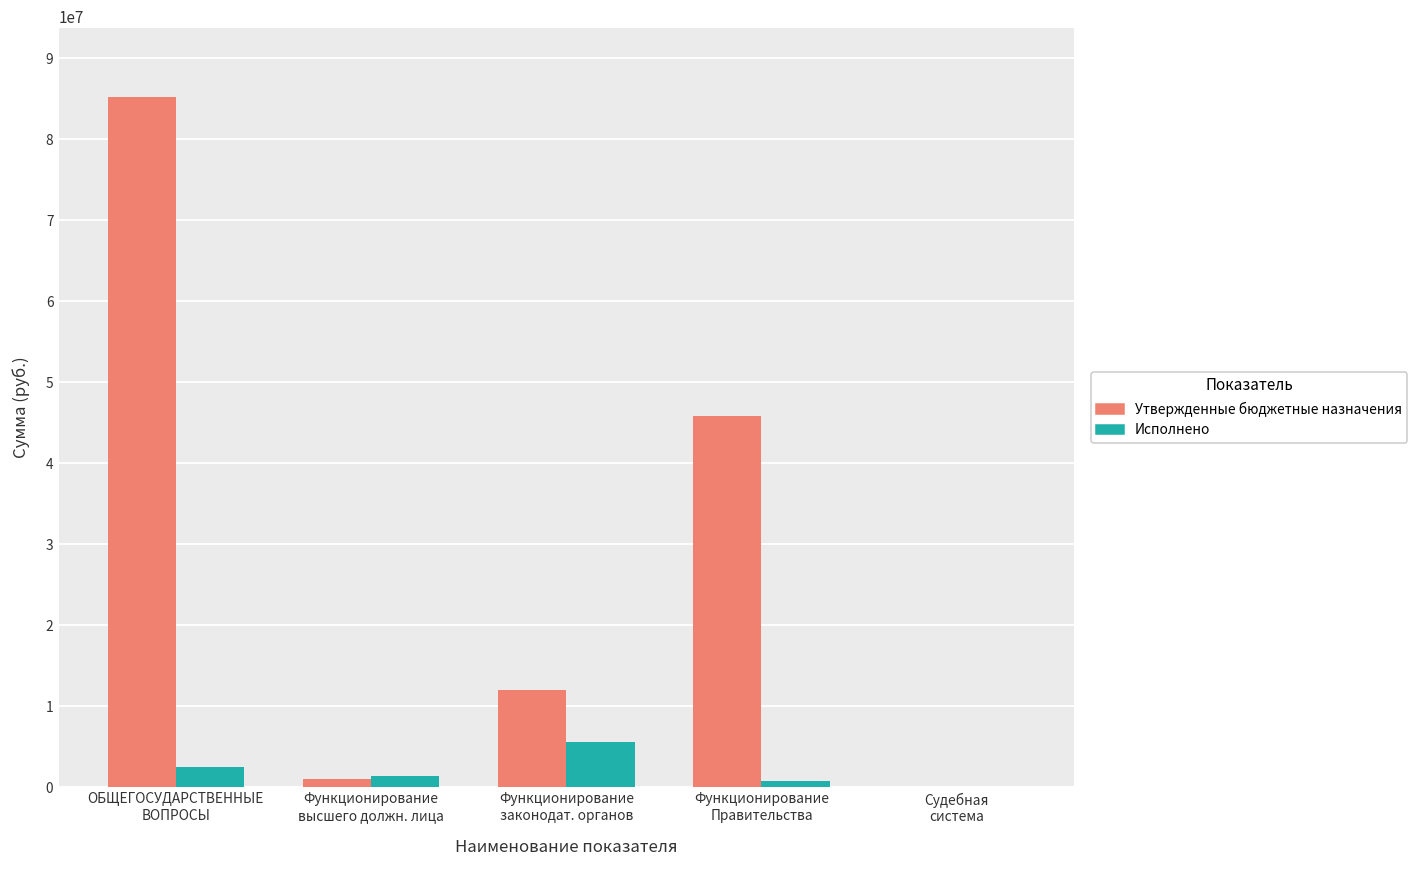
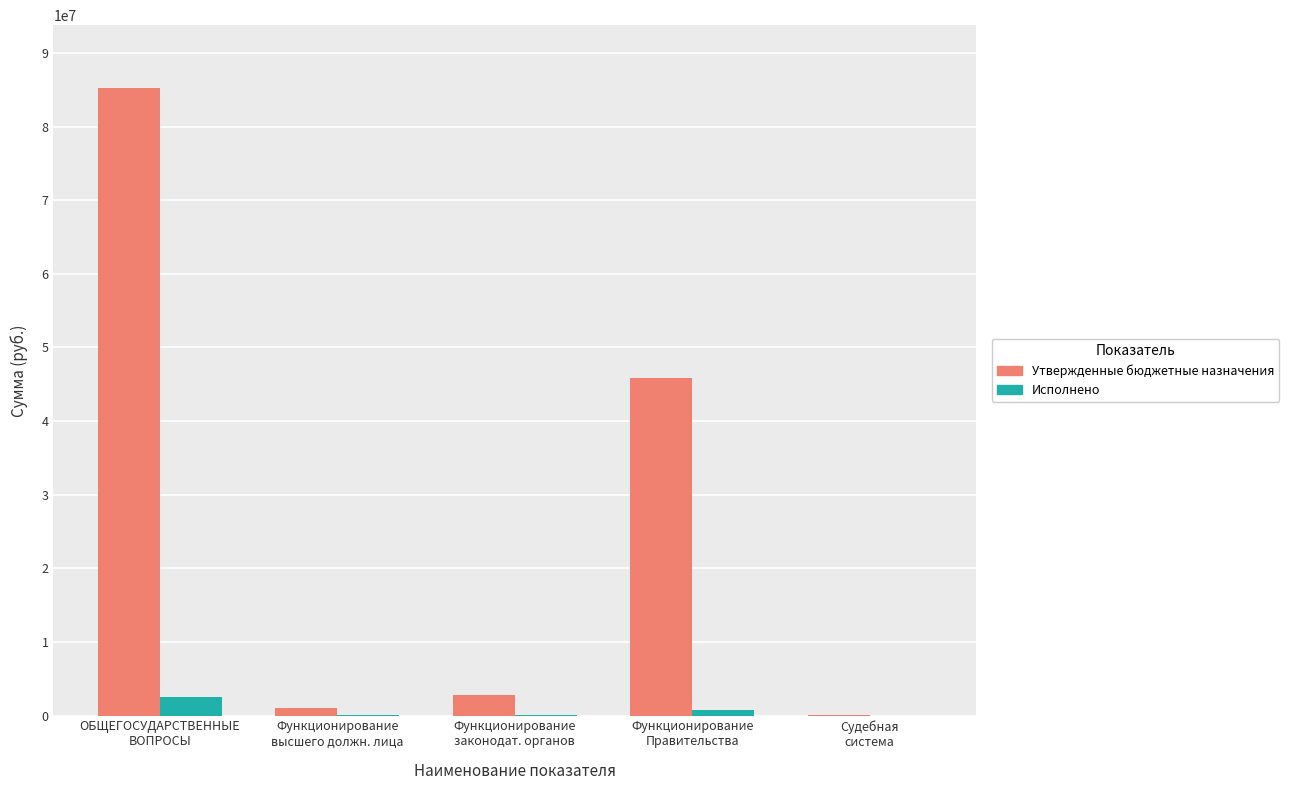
Исполнено, Функционирование высшего должн. лица: 1000000 -> 0
Утвержденные бюджетные назначения, Функционирование законодат. органов: 12000000 -> 3000000
Исполнено, Функционирование законодат. органов: 6000000 -> 0
